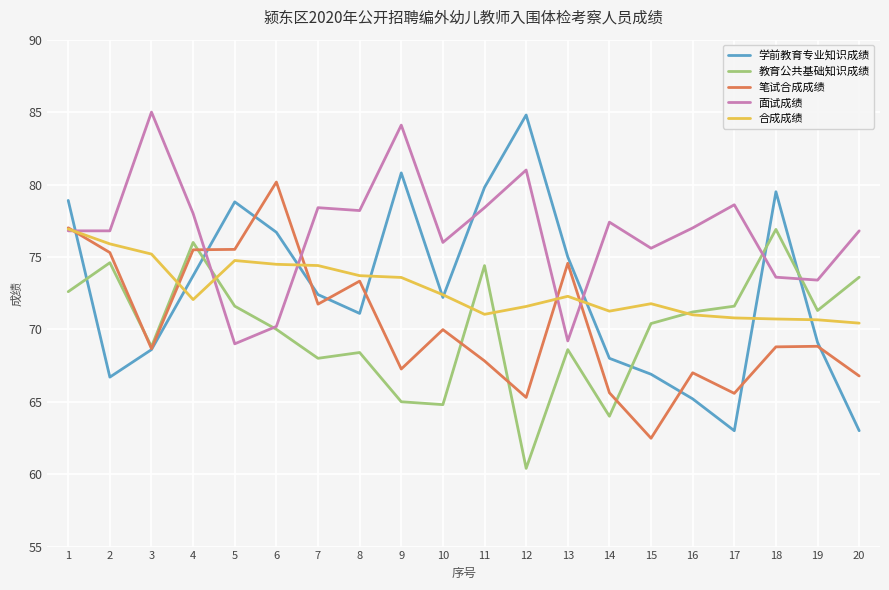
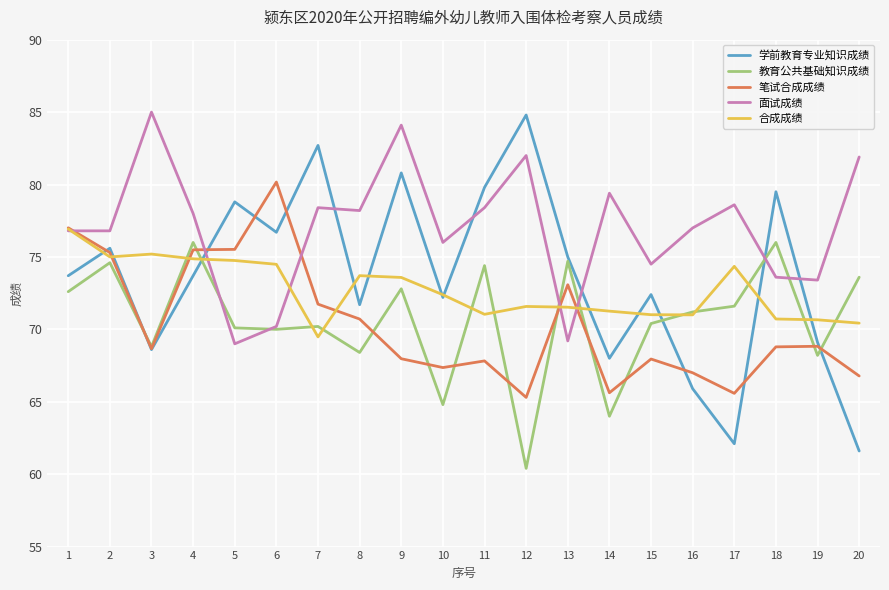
学前教育专业知识成绩, 1: 78.9 -> 73.7
学前教育专业知识成绩, 2: 66.7 -> 75.6
合成成绩, 2: 75.9 -> 75.0
合成成绩, 4: 72.1 -> 74.9
教育公共基础知识成绩, 5: 71.6 -> 70.1
学前教育专业知识成绩, 7: 72.4 -> 82.7
教育公共基础知识成绩, 7: 68.0 -> 70.2
合成成绩, 7: 74.4 -> 69.5
学前教育专业知识成绩, 8: 71.1 -> 71.7
笔试合成成绩, 8: 73.3 -> 70.7
教育公共基础知识成绩, 9: 65.0 -> 72.8
笔试合成成绩, 9: 67.3 -> 68.0
笔试合成成绩, 10: 70.0 -> 67.4
面试成绩, 12: 81 -> 82
教育公共基础知识成绩, 13: 68.6 -> 74.7
笔试合成成绩, 13: 74.6 -> 73.1
合成成绩, 13: 72.3 -> 71.5
面试成绩, 14: 77.4 -> 79.4
学前教育专业知识成绩, 15: 66.9 -> 72.4
笔试合成成绩, 15: 62.5 -> 68.0
面试成绩, 15: 75.6 -> 74.5
合成成绩, 15: 71.8 -> 71.0
学前教育专业知识成绩, 16: 65.2 -> 65.9
学前教育专业知识成绩, 17: 63.0 -> 62.1
合成成绩, 17: 70.8 -> 74.4
教育公共基础知识成绩, 18: 76.9 -> 76.0
教育公共基础知识成绩, 19: 71.3 -> 68.2
学前教育专业知识成绩, 20: 63.0 -> 61.6
面试成绩, 20: 76.8 -> 81.9
